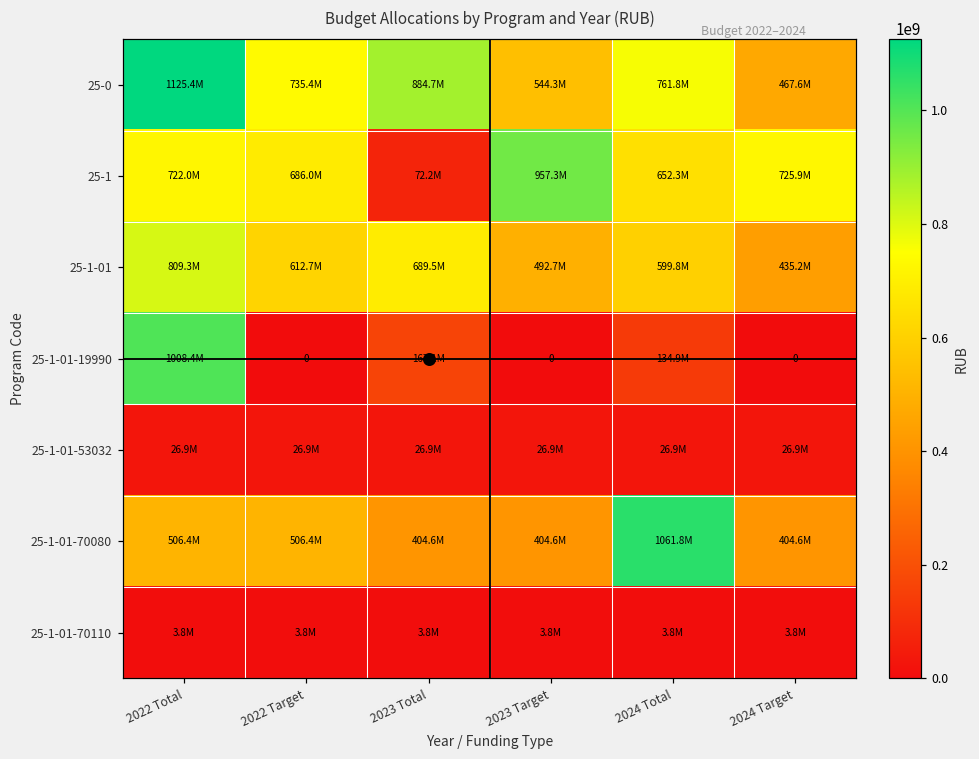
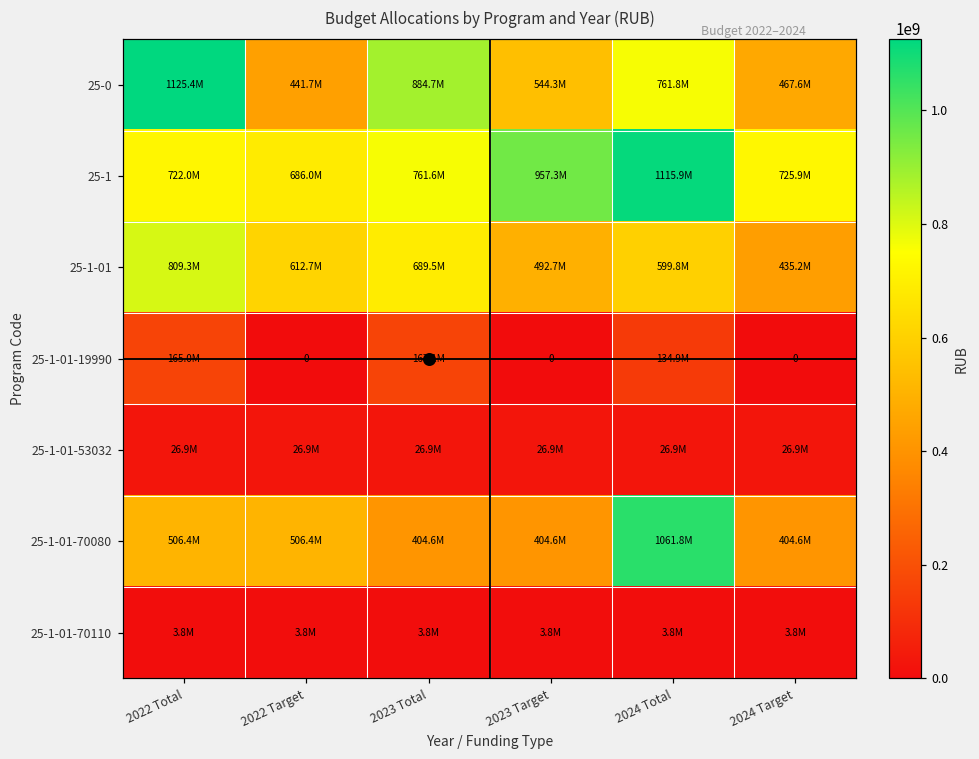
25-0, 2022 Target: 735.4M -> 441.7M
25-1, 2023 Total: 72.2M -> 761.6M
25-1, 2024 Total: 652.3M -> 1115.9M
25-1-01-19990, 2022 Total: 1008.4M -> 165.0M
